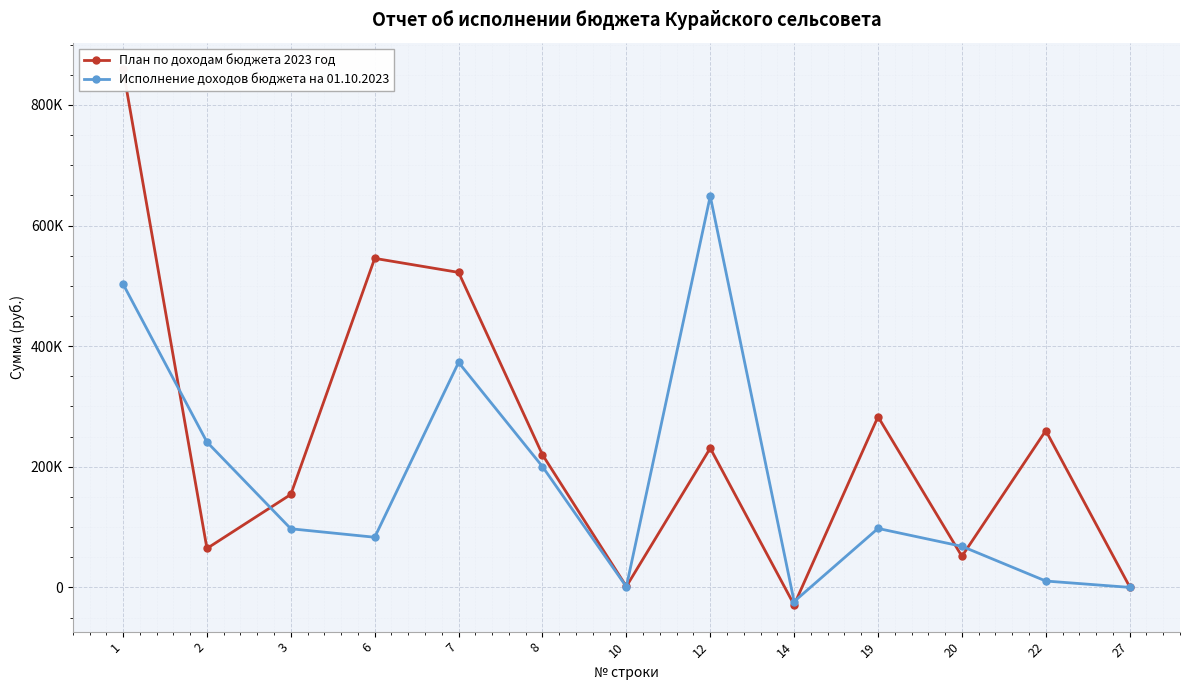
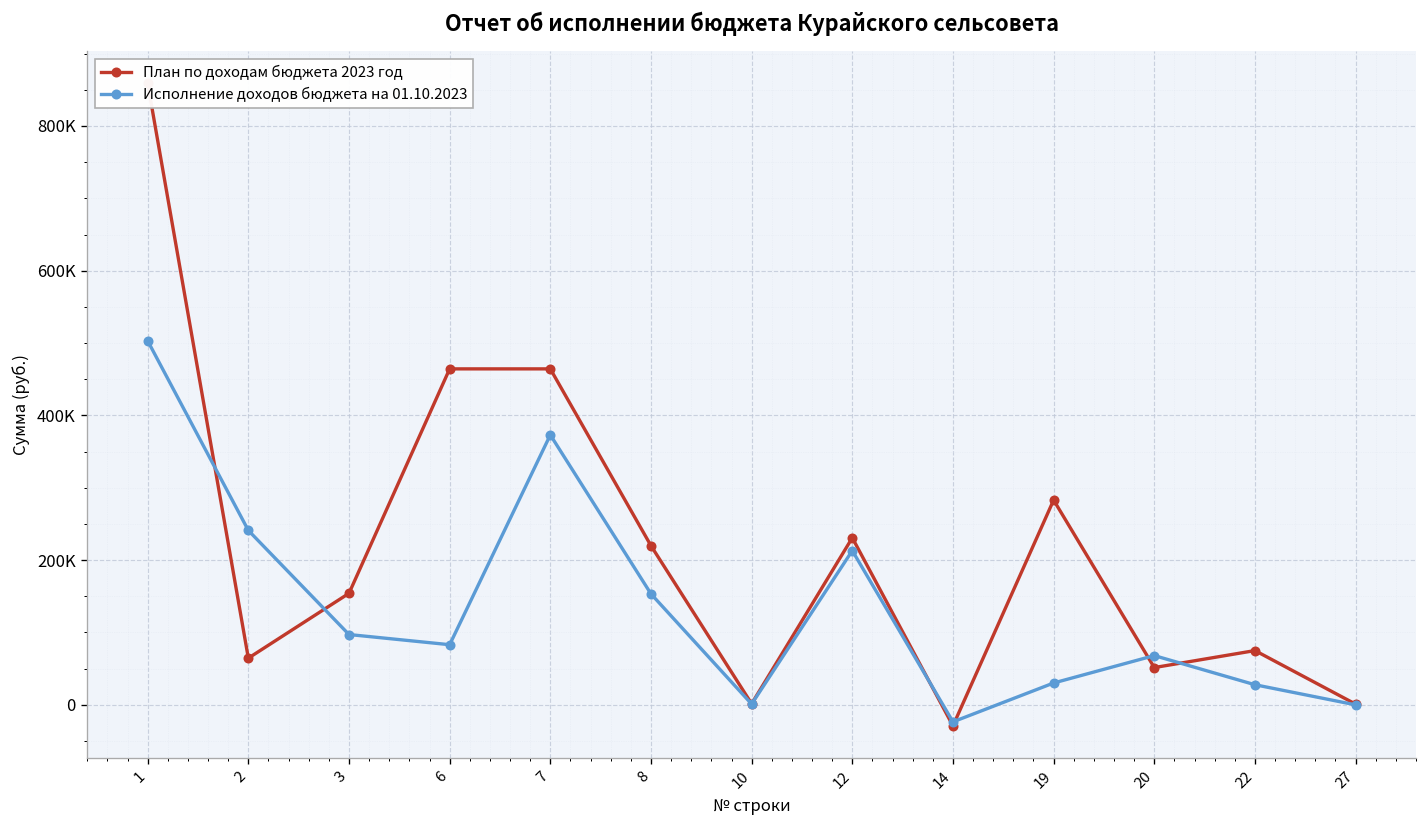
План по доходам бюджета 2023 год, 6: 550000 -> 460000
План по доходам бюджета 2023 год, 7: 520000 -> 460000
Исполнение доходов бюджета на 01.10.2023, 8: 200000 -> 150000
Исполнение доходов бюджета на 01.10.2023, 12: 650000 -> 210000
Исполнение доходов бюджета на 01.10.2023, 19: 100000 -> 30000
План по доходам бюджета 2023 год, 22: 260000 -> 70000
Исполнение доходов бюджета на 01.10.2023, 22: 10000 -> 30000
